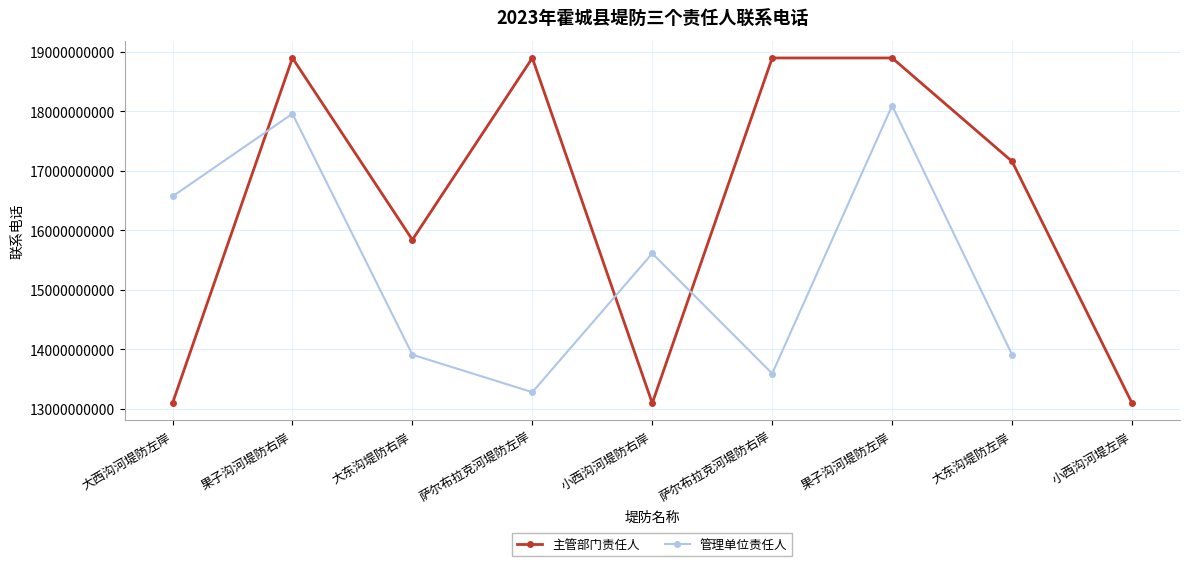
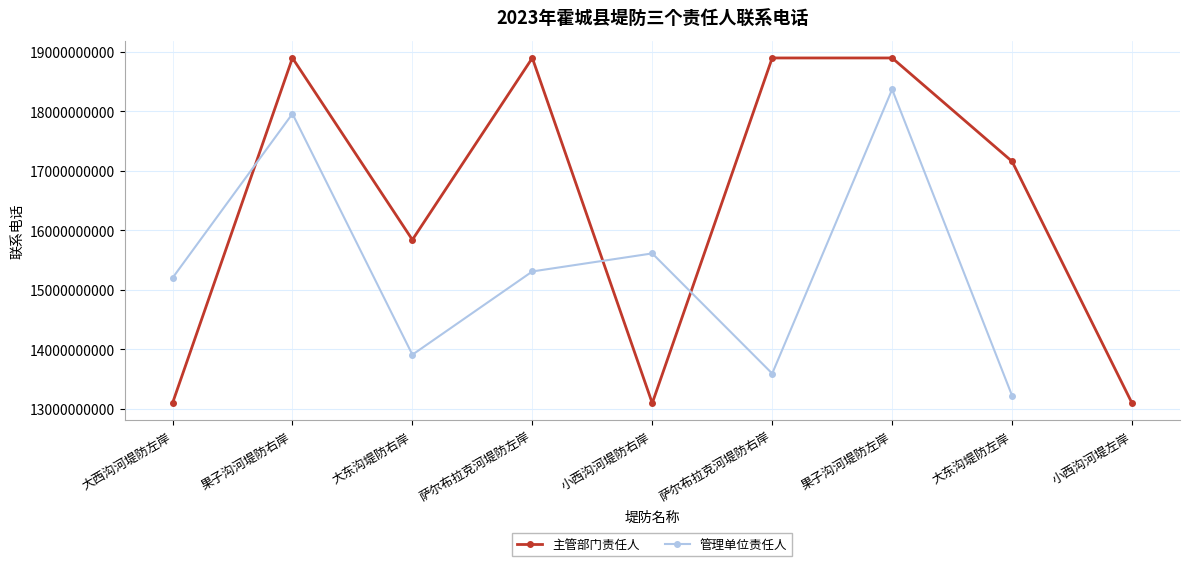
管理单位责任人, 大西沟河堤防左岸: 16600000000 -> 15200000000
管理单位责任人, 萨尔布拉克河堤防左岸: 13300000000 -> 15300000000
管理单位责任人, 果子沟河堤防左岸: 18100000000 -> 18400000000
管理单位责任人, 大东沟堤防左岸: 13900000000 -> 13200000000
